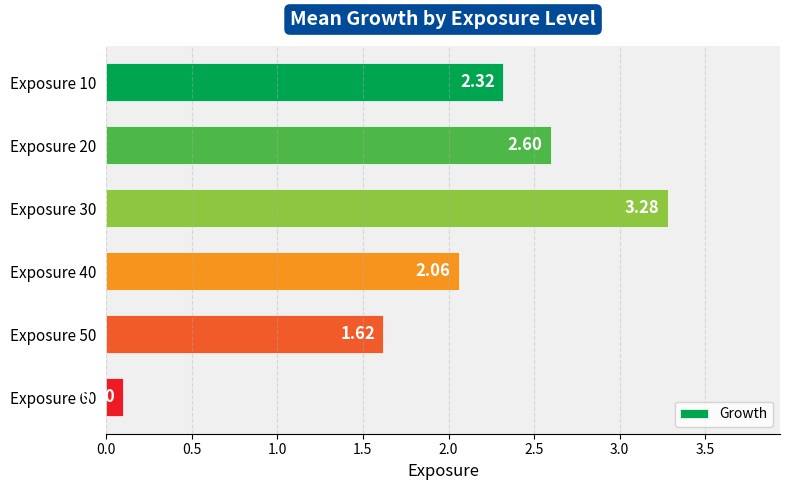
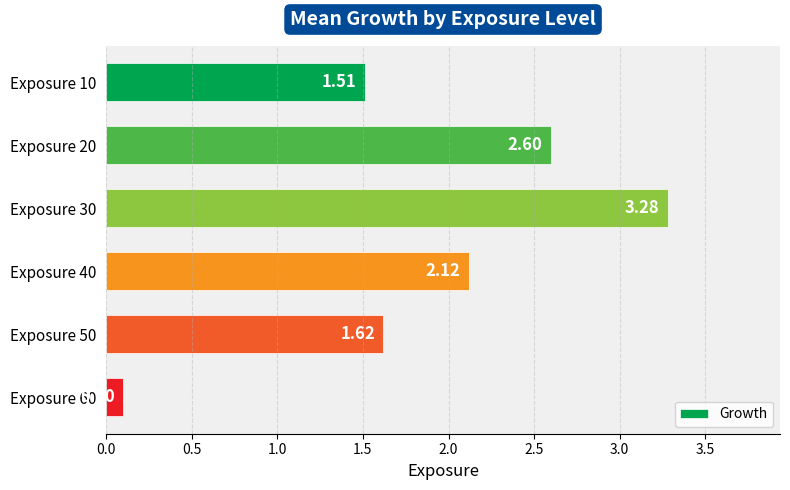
Exposure 10: 2.32 -> 1.51
Exposure 40: 2.06 -> 2.12
